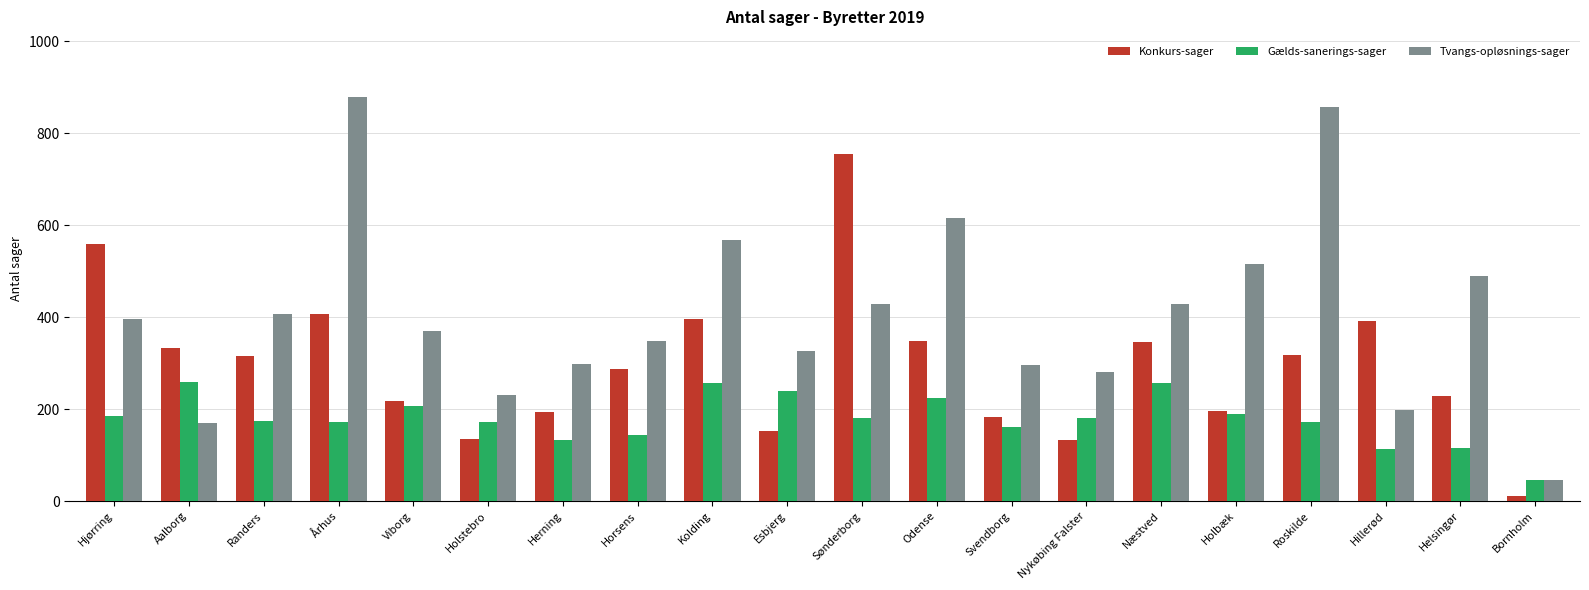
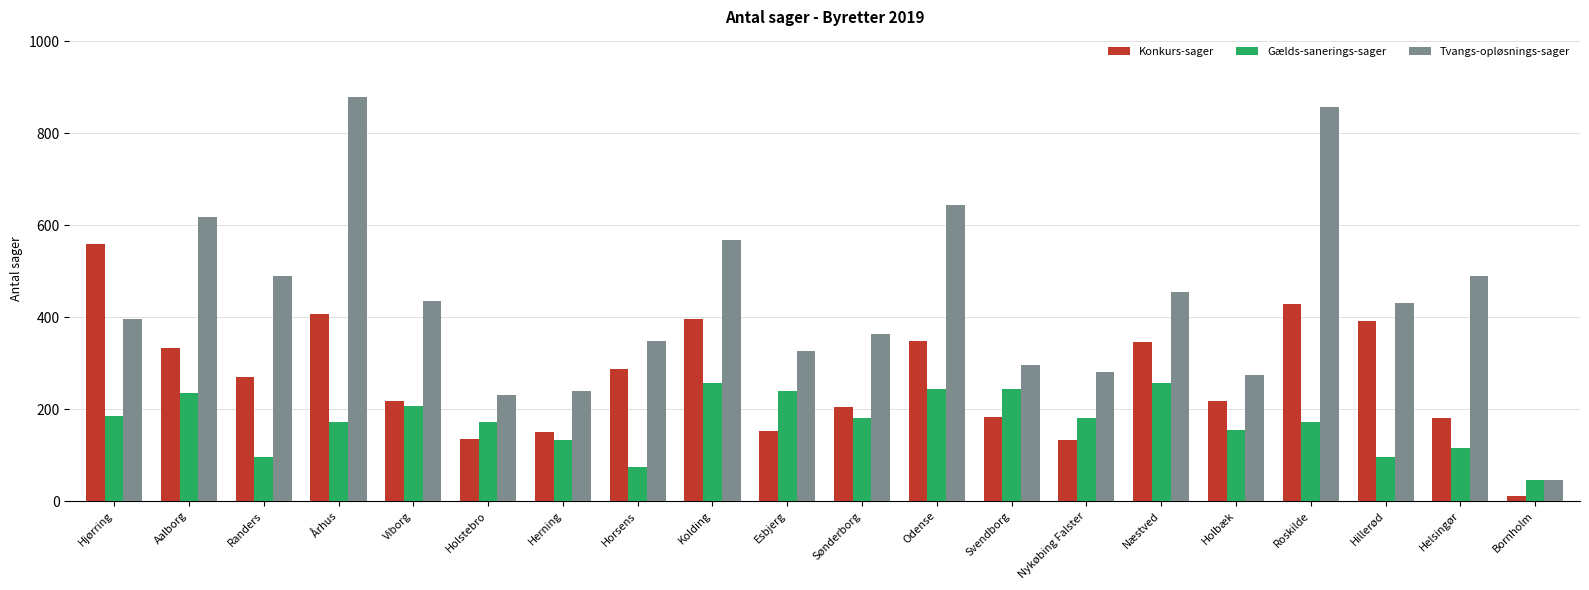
Gælds-sanerings-sager, Aalborg: 260 -> 240
Tvangs-opløsnings-sager, Aalborg: 170 -> 620
Konkurs-sager, Randers: 320 -> 270
Gælds-sanerings-sager, Randers: 170 -> 100
Tvangs-opløsnings-sager, Randers: 410 -> 490
Tvangs-opløsnings-sager, Viborg: 370 -> 440
Konkurs-sager, Herning: 190 -> 150
Tvangs-opløsnings-sager, Herning: 300 -> 240
Gælds-sanerings-sager, Horsens: 140 -> 70
Konkurs-sager, Sønderborg: 760 -> 200
Tvangs-opløsnings-sager, Sønderborg: 430 -> 360
Gælds-sanerings-sager, Odense: 230 -> 240
Tvangs-opløsnings-sager, Odense: 620 -> 640
Gælds-sanerings-sager, Svendborg: 160 -> 240
Tvangs-opløsnings-sager, Næstved: 430 -> 450
Konkurs-sager, Holbæk: 200 -> 220
Gælds-sanerings-sager, Holbæk: 190 -> 150
Tvangs-opløsnings-sager, Holbæk: 520 -> 270
Konkurs-sager, Roskilde: 320 -> 430
Gælds-sanerings-sager, Hillerød: 110 -> 100
Tvangs-opløsnings-sager, Hillerød: 200 -> 430
Konkurs-sager, Helsingør: 230 -> 180
